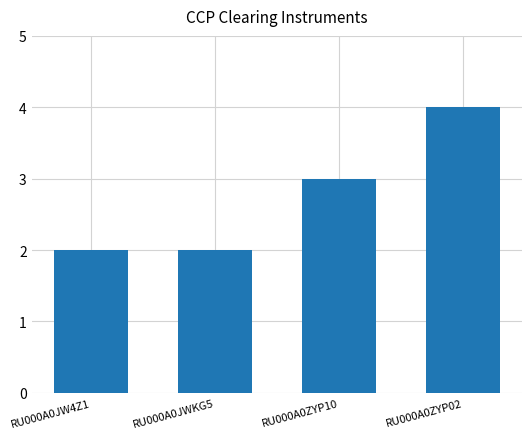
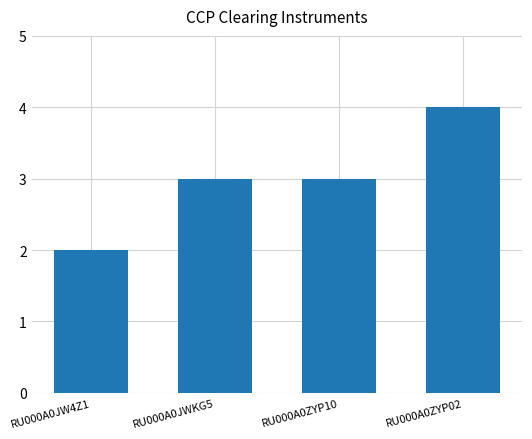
RU000A0JWKG5: 2 -> 3
